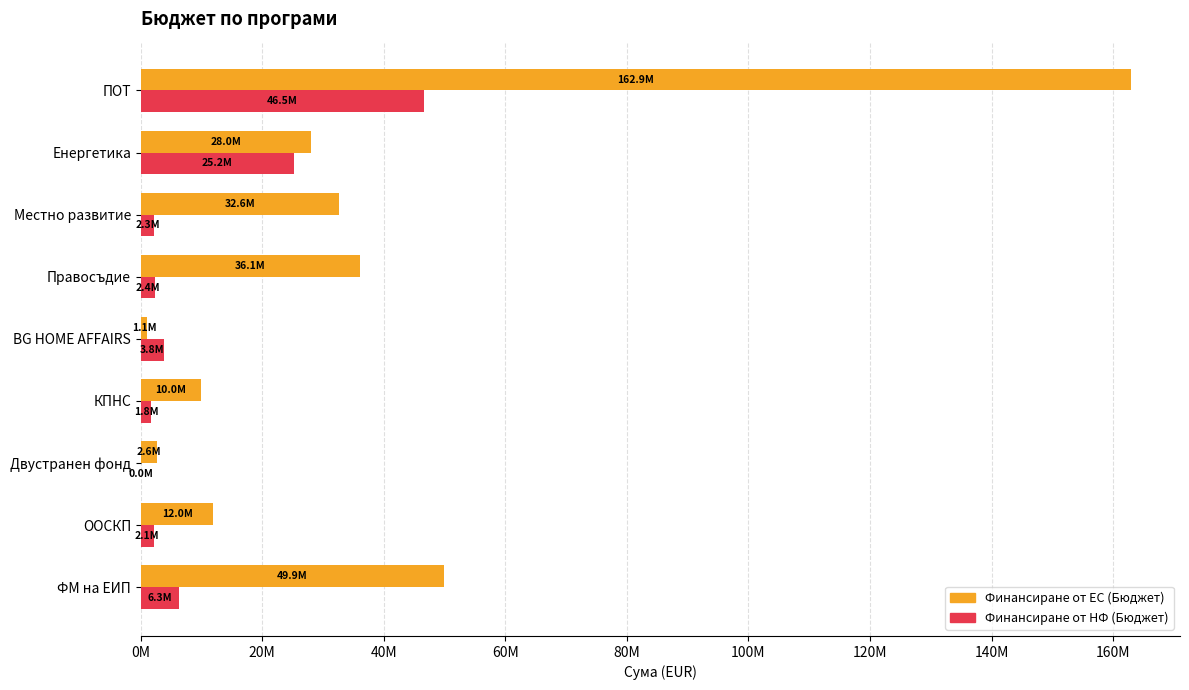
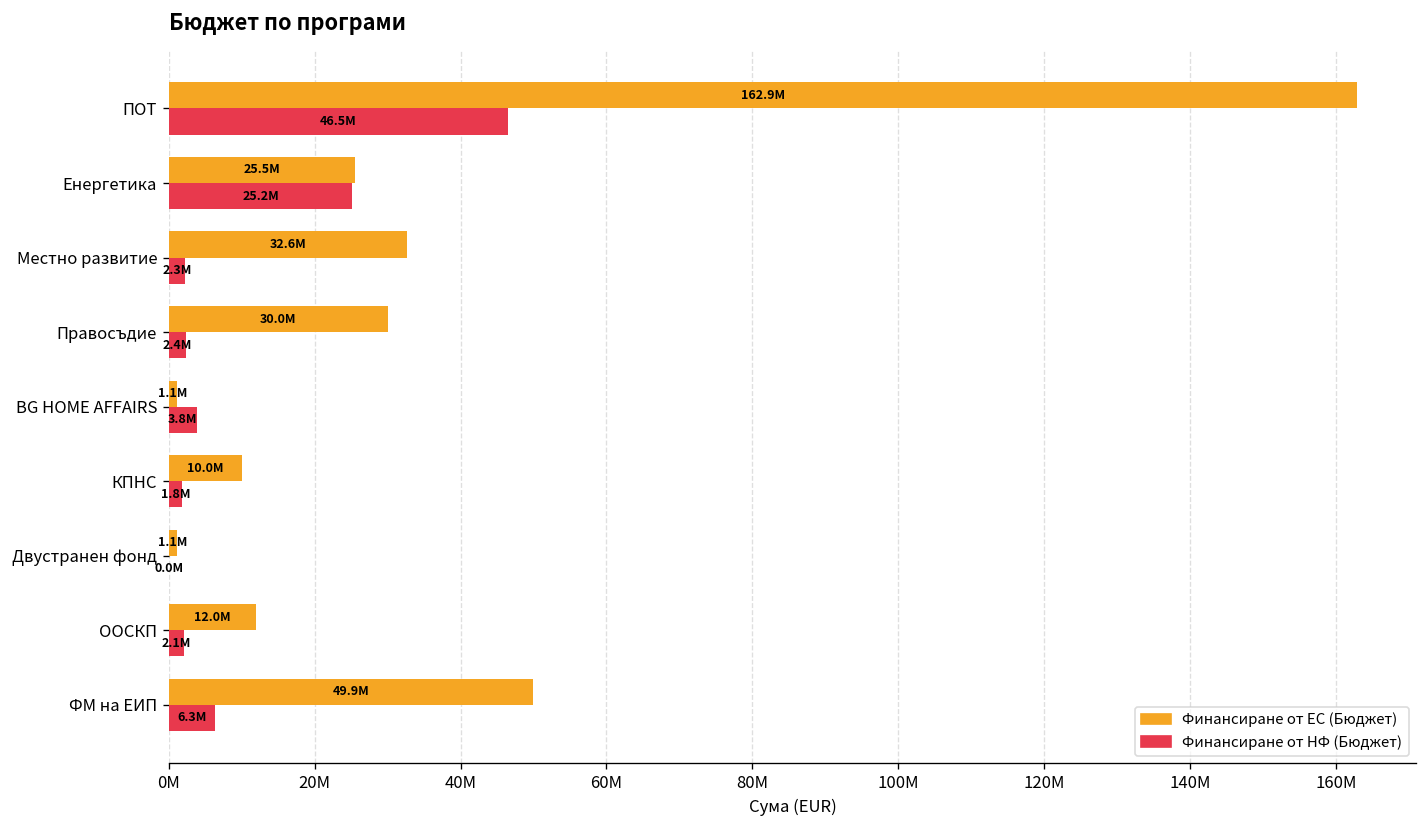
Финансиране от ЕС (Бюджет), Енергетика: 28.0M -> 25.5M
Финансиране от ЕС (Бюджет), Правосъдие: 36.1M -> 30.0M
Финансиране от ЕС (Бюджет), Двустранен фонд: 2.6M -> 1.1M
